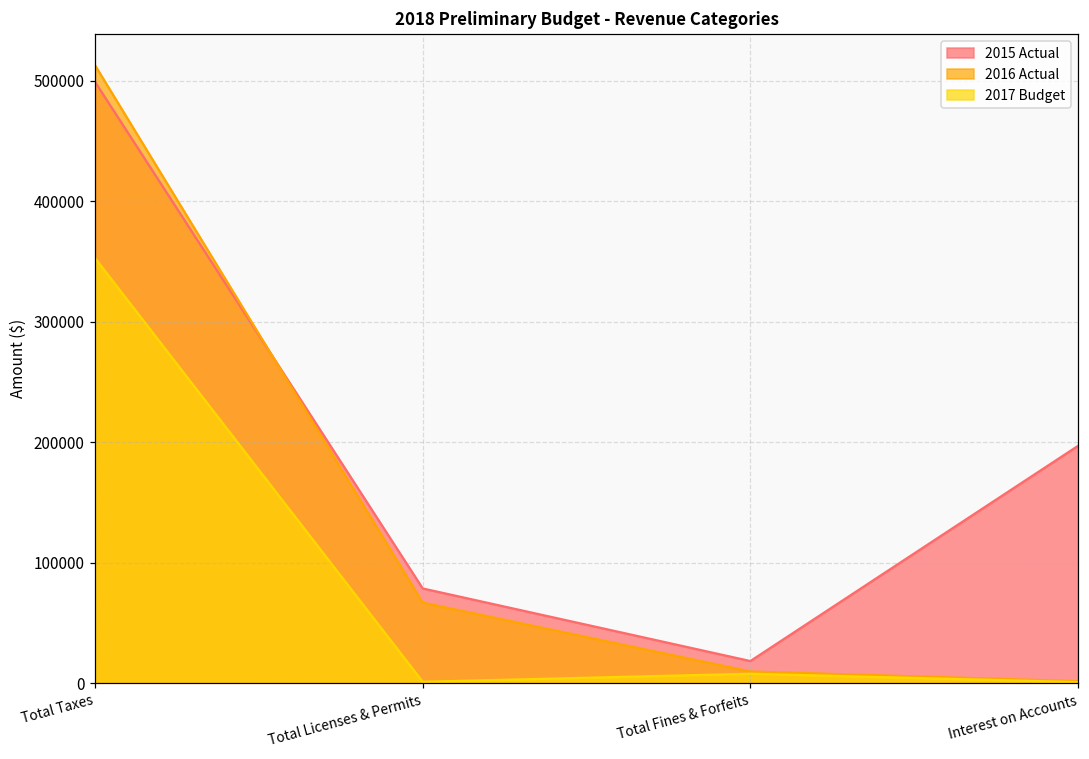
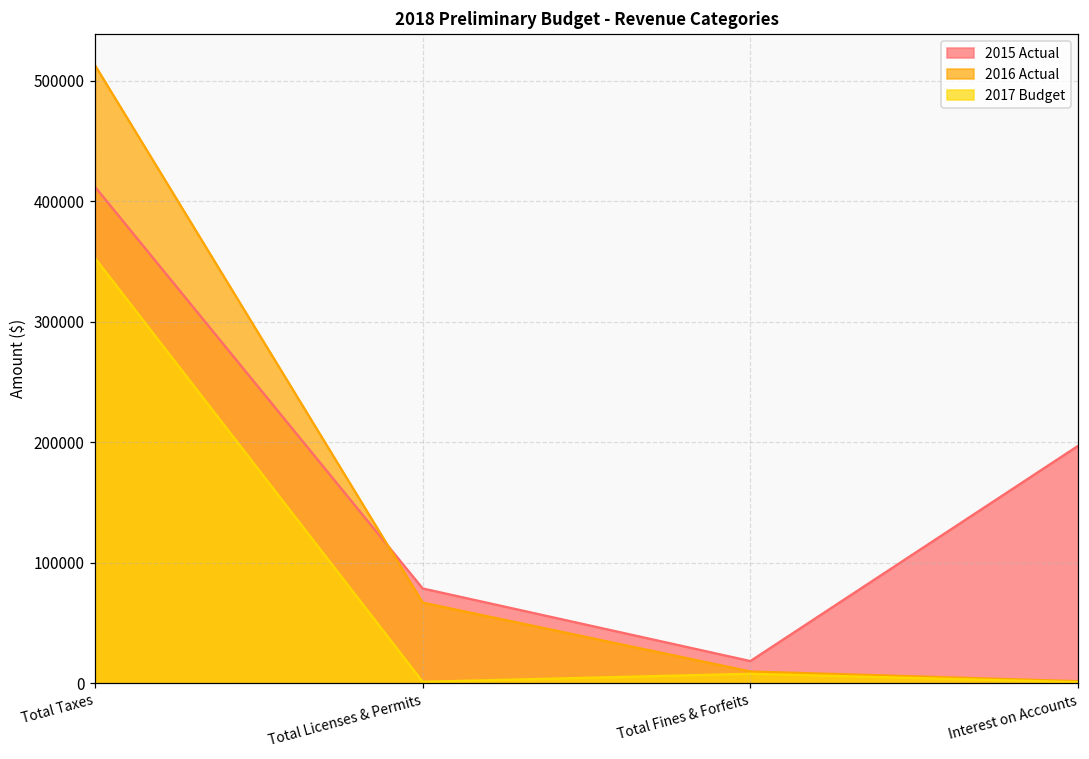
2015 Actual, Total Taxes: 499000 -> 412000
